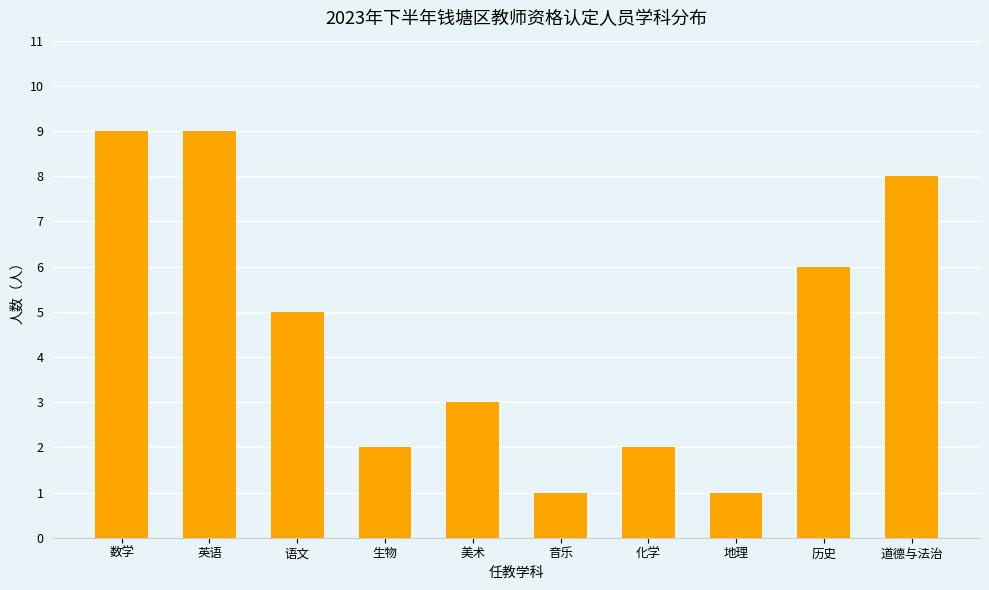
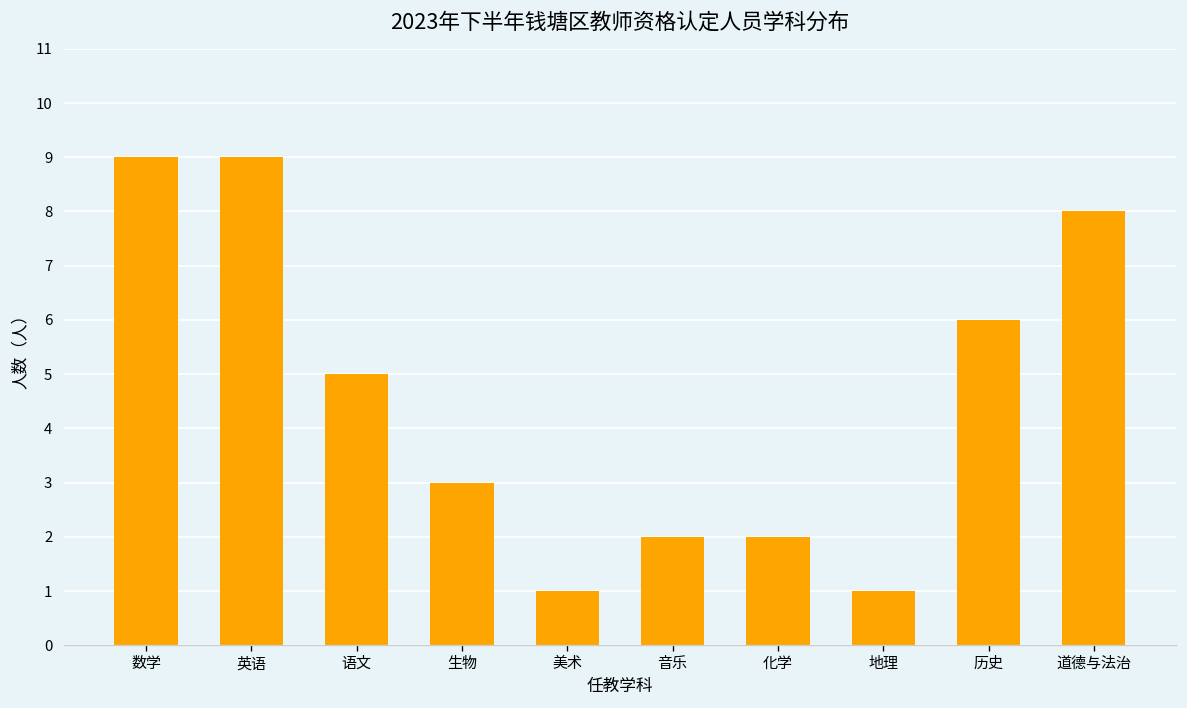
生物: 2 -> 3
美术: 3 -> 1
音乐: 1 -> 2
